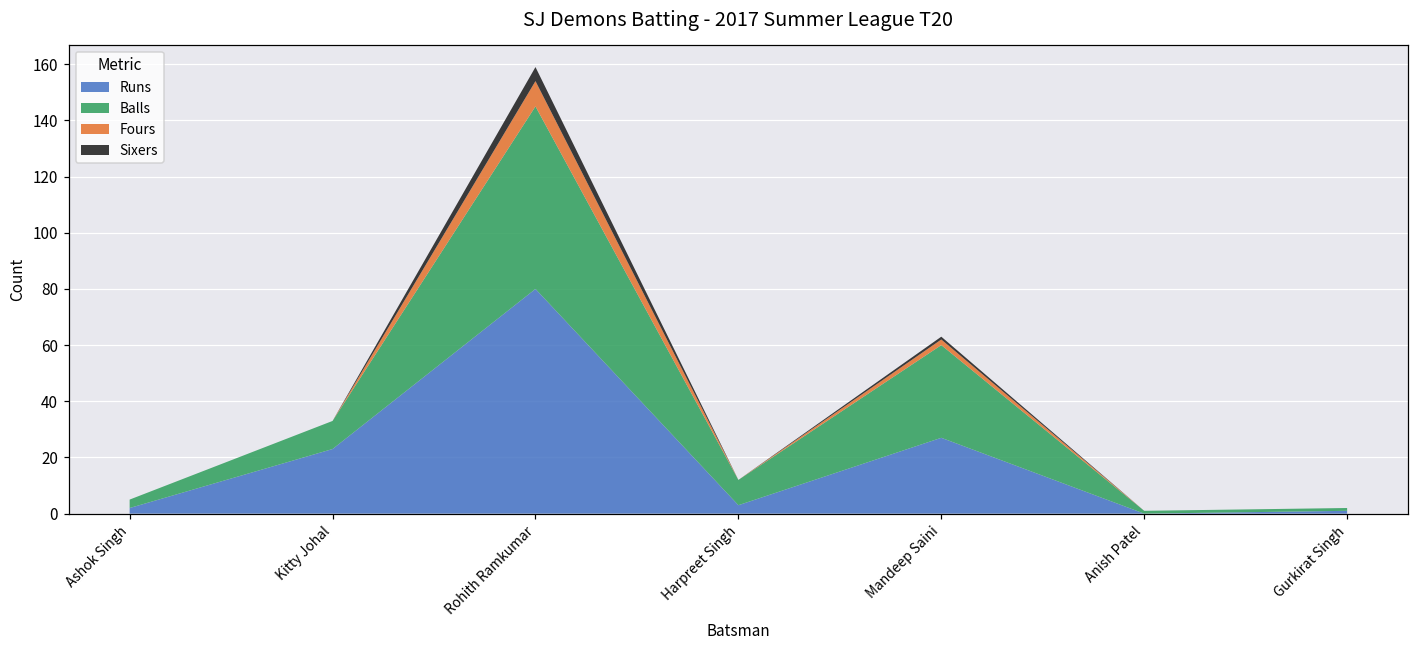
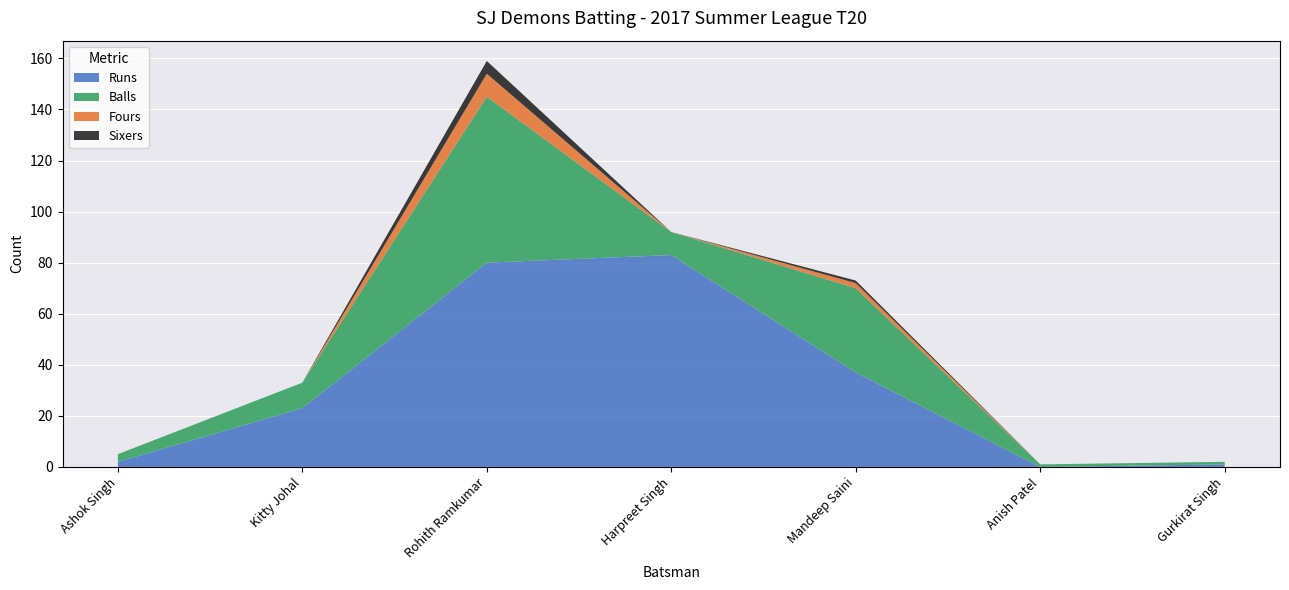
Runs, Harpreet Singh: 3 -> 83
Runs, Mandeep Saini: 27 -> 37
